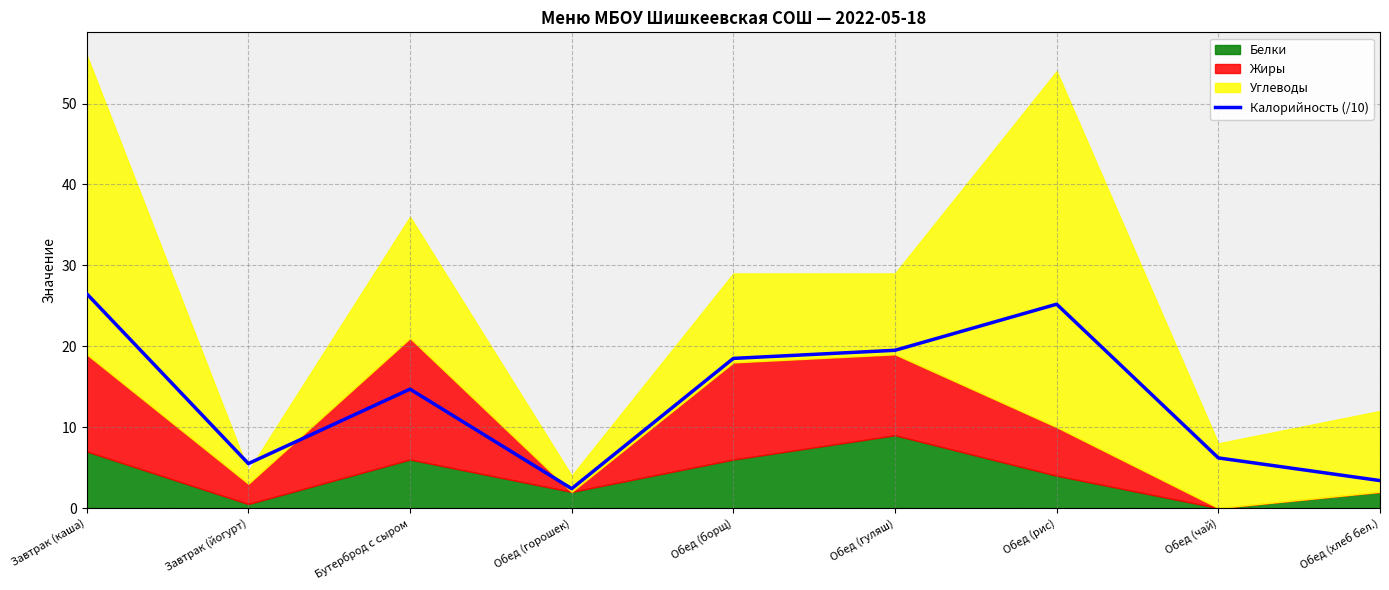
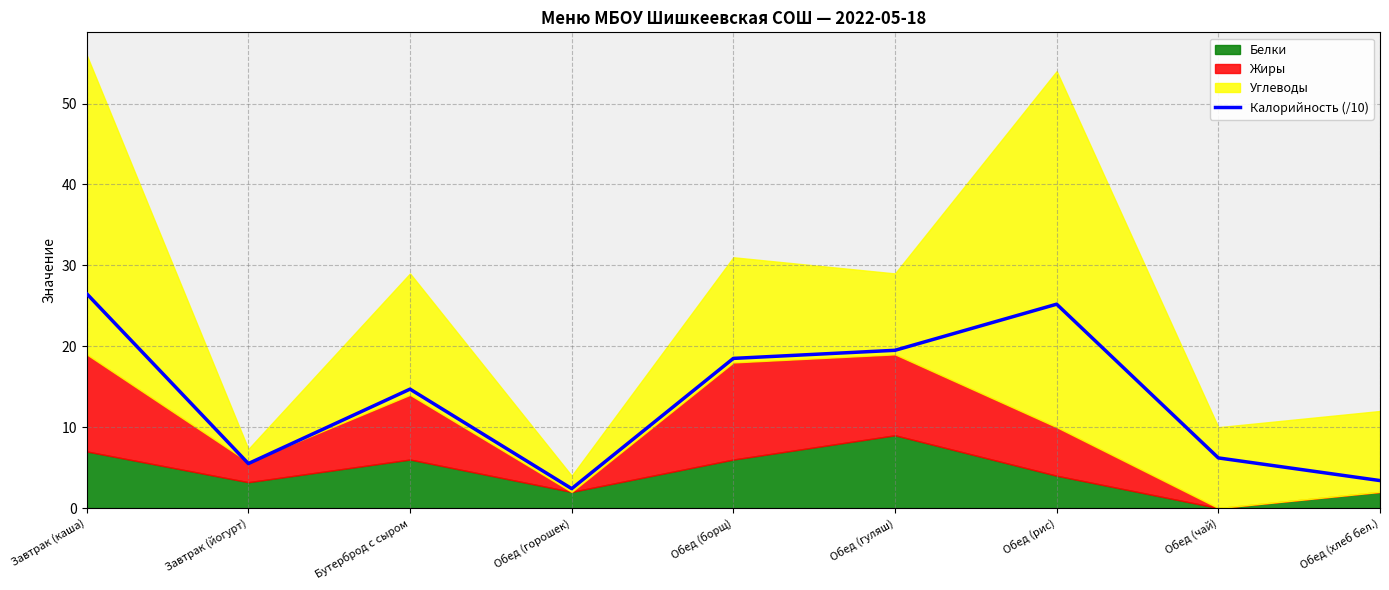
Белки, Завтрак (йогурт): 1 -> 3
Жиры, Бутерброд с сыром: 15 -> 8
Углеводы, Обед (борщ): 11 -> 13
Углеводы, Обед (чай): 8 -> 10
